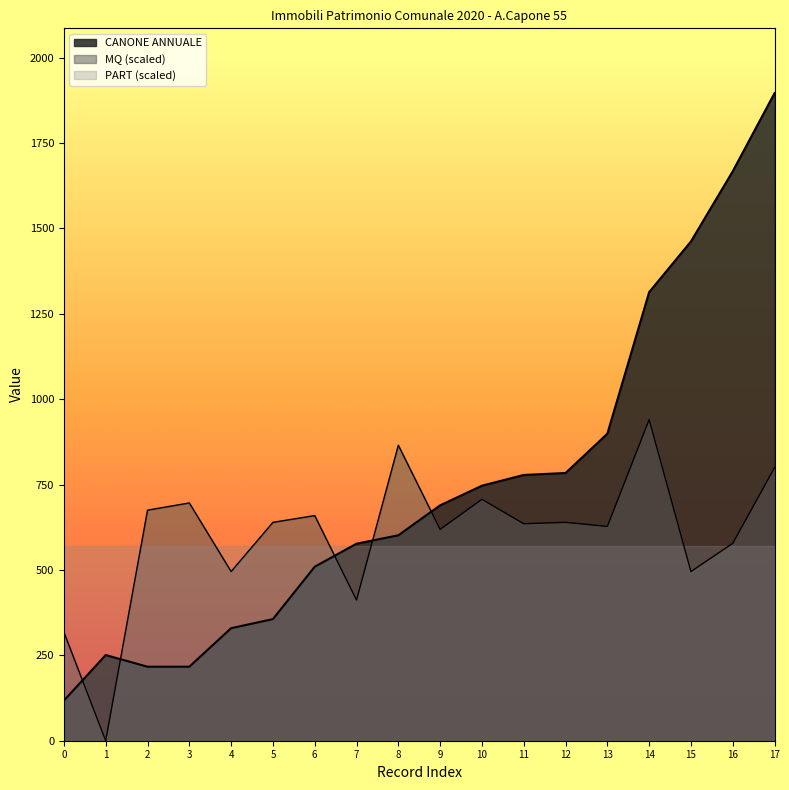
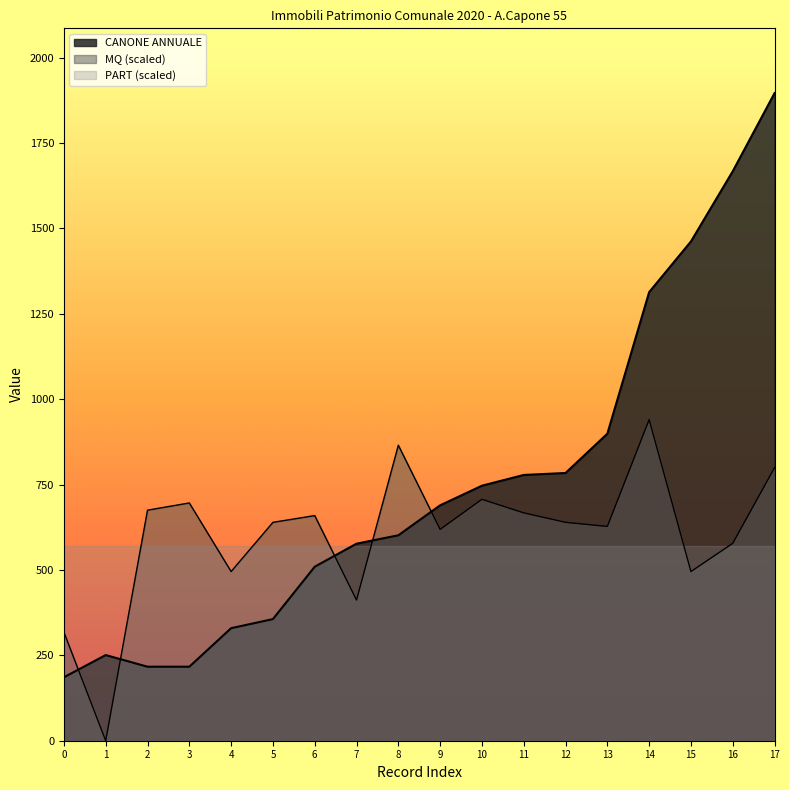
CANONE ANNUALE, 0: 120 -> 190
MQ (scaled), 11: 640 -> 670
